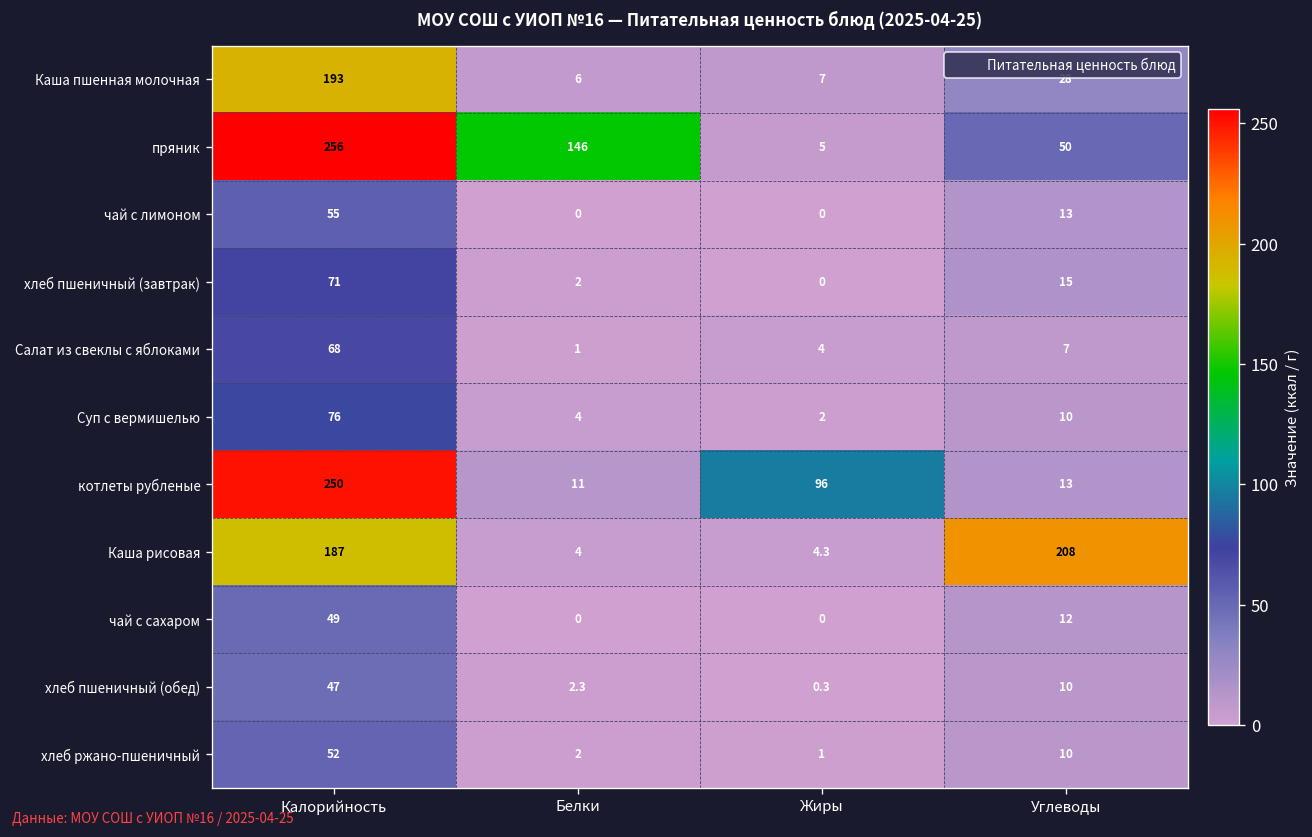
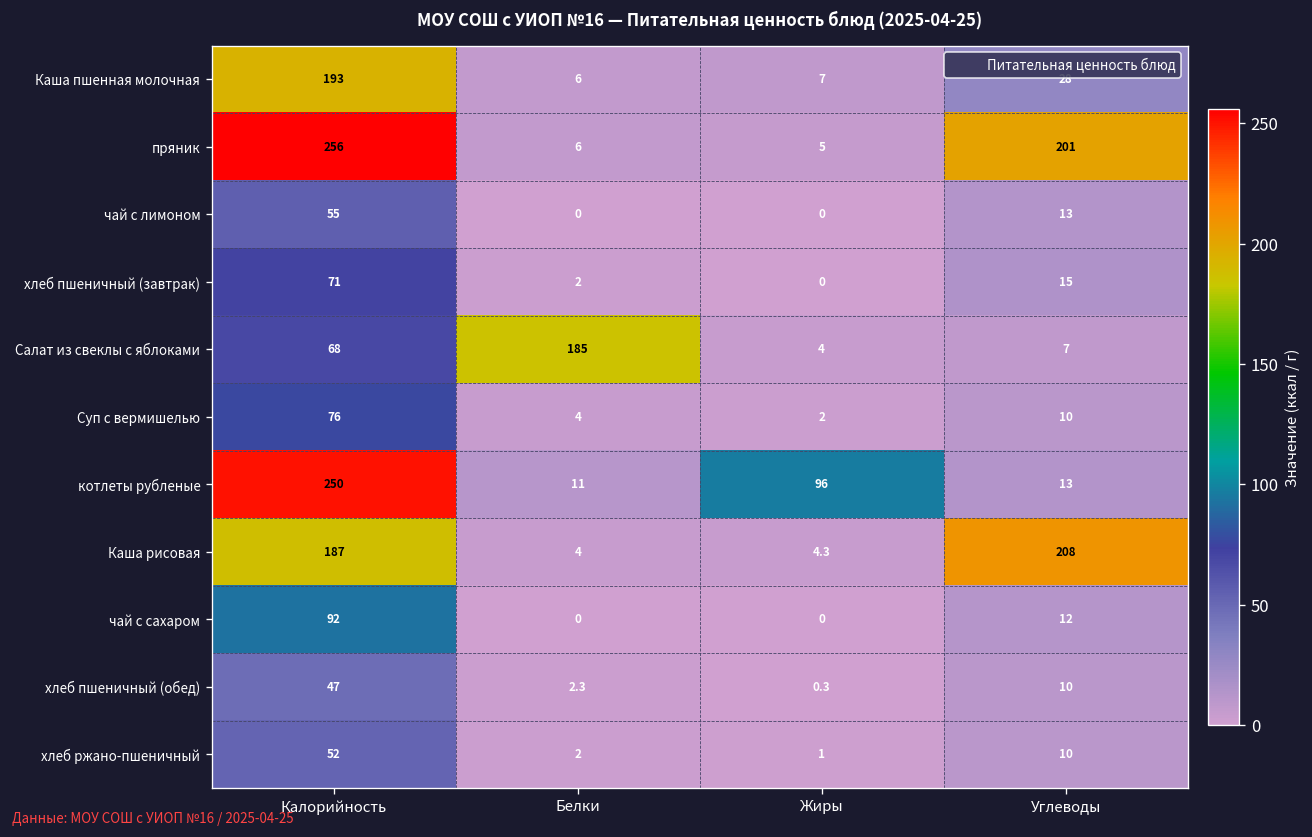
пряник, Белки: 146 -> 6
пряник, Углеводы: 50 -> 201
Салат из свеклы с яблоками, Белки: 1 -> 185
чай с сахаром, Калорийность: 49 -> 92
